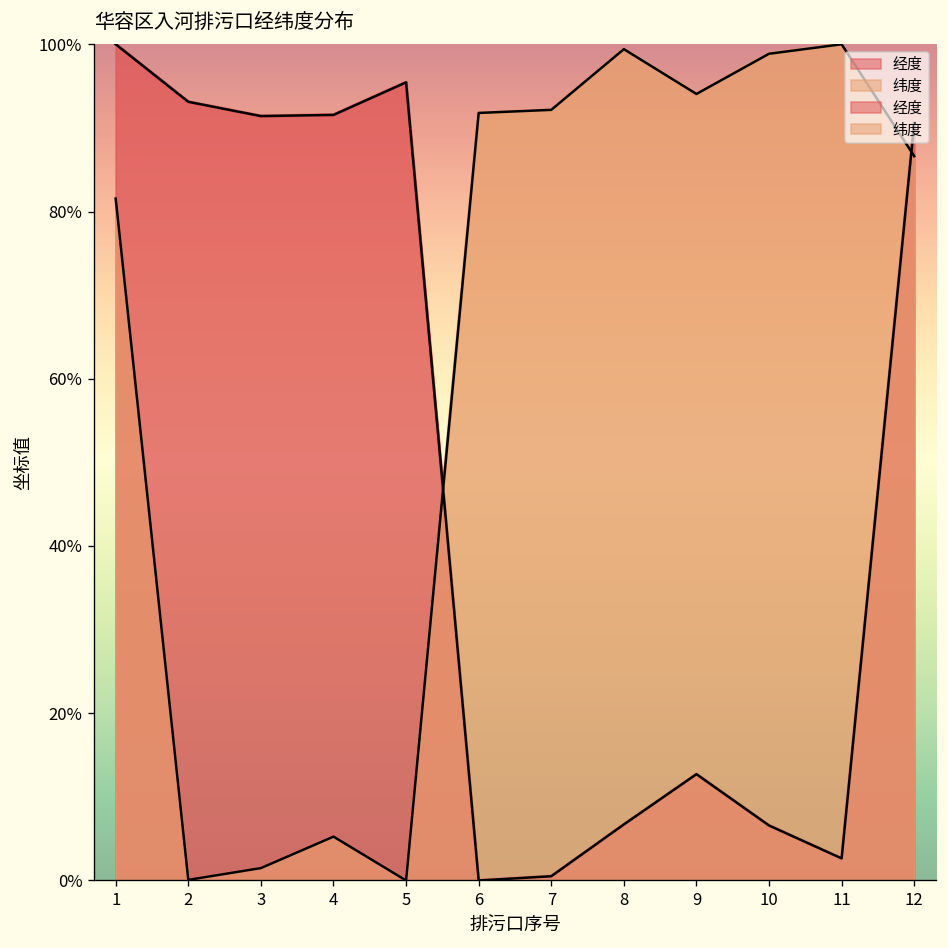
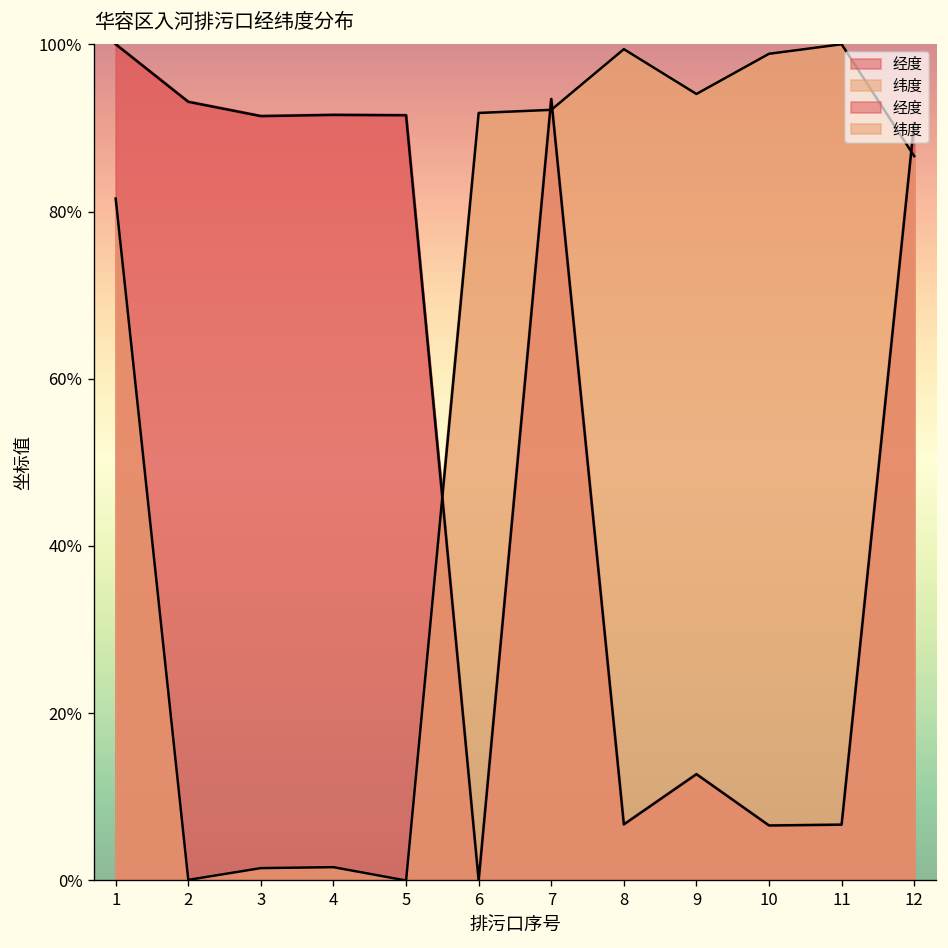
纬度, 4: 5% -> 2%
经度, 5: 95% -> 92%
经度, 7: 1% -> 93%
经度, 11: 3% -> 7%
